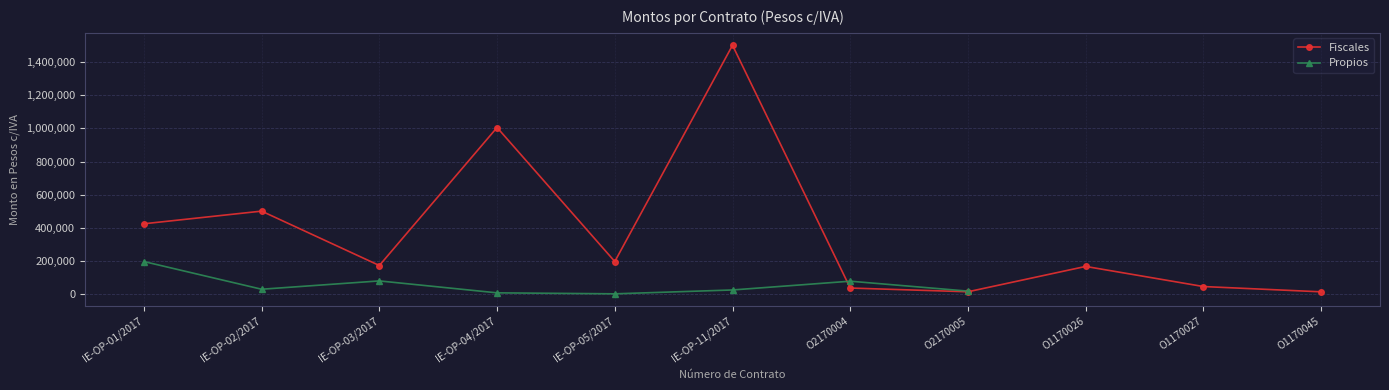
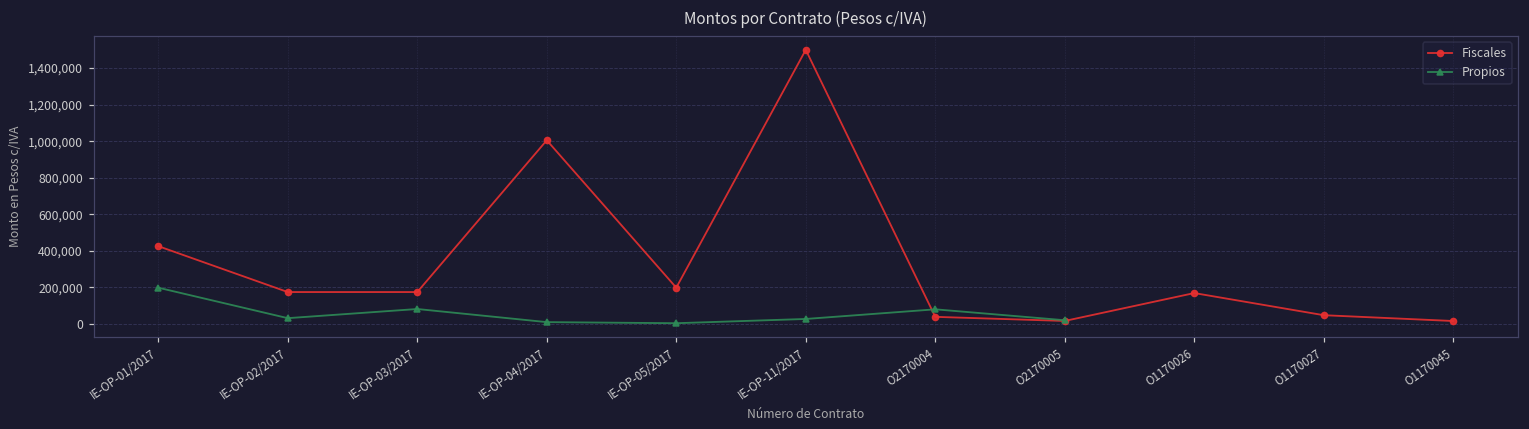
Fiscales, IE-OP-02/2017: 500,000 -> 170,000
